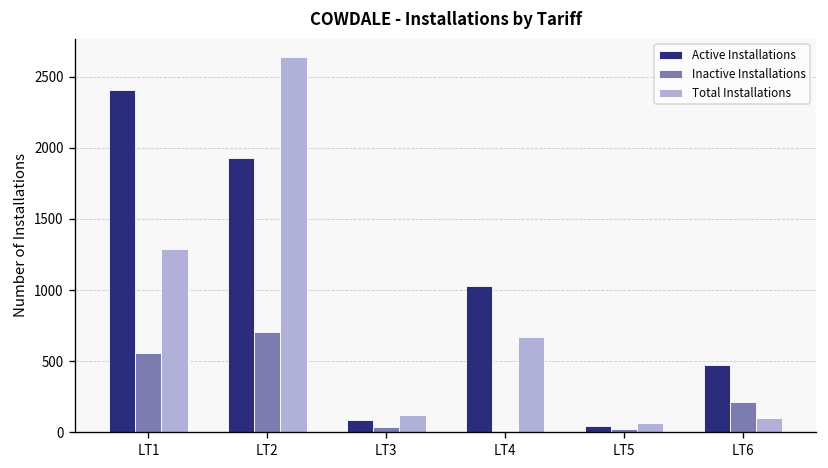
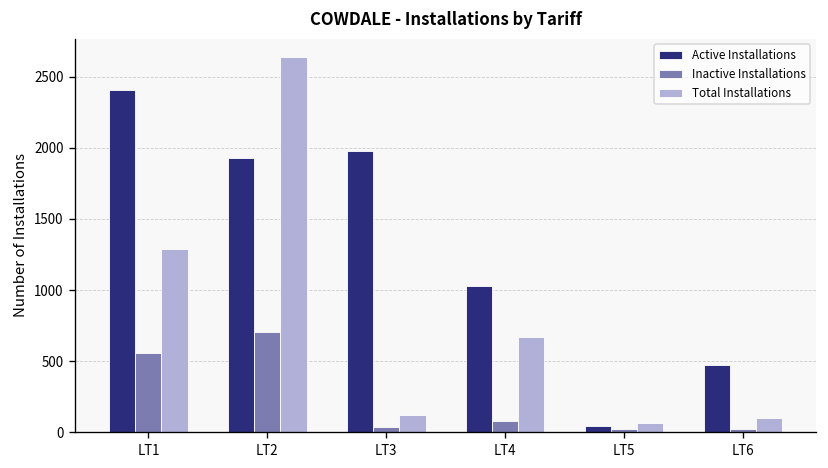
Active Installations, LT3: 90 -> 1980
Inactive Installations, LT4: 10 -> 80
Inactive Installations, LT6: 220 -> 20
